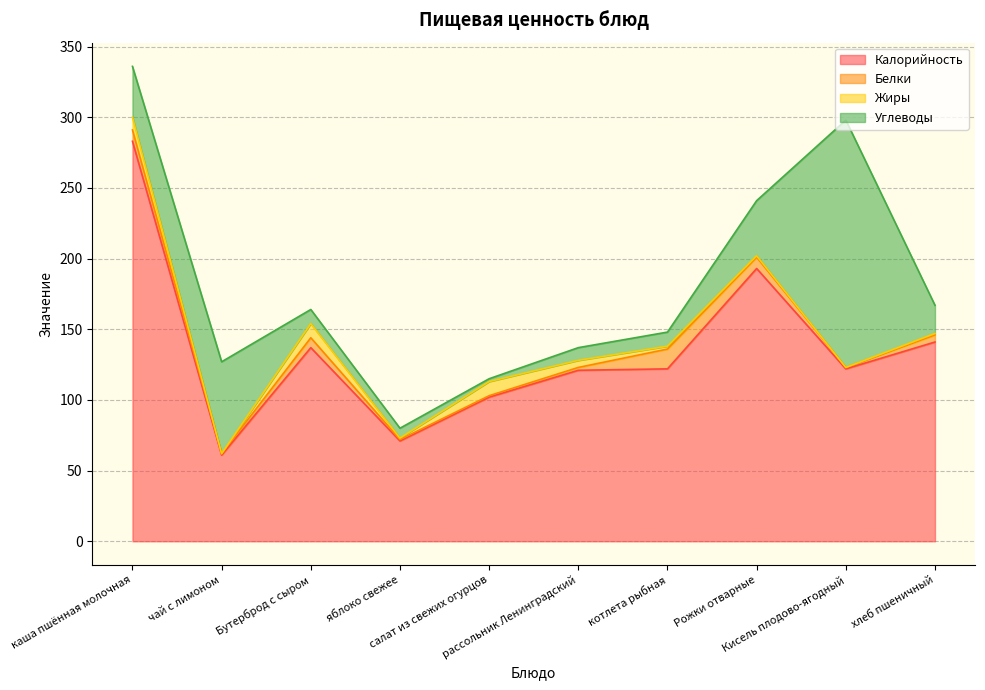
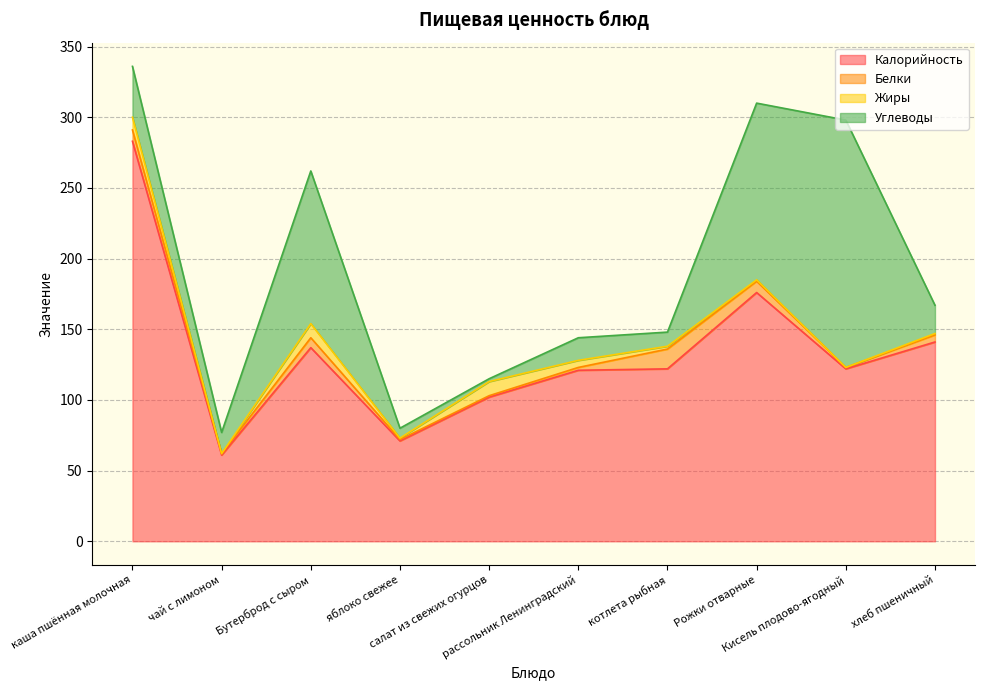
Углеводы, чай с лимоном: 65 -> 15
Углеводы, Бутерброд с сыром: 10 -> 108
Углеводы, рассольник Ленинградский: 9 -> 16
Калорийность, Рожки отварные: 193 -> 176
Углеводы, Рожки отварные: 39 -> 125
